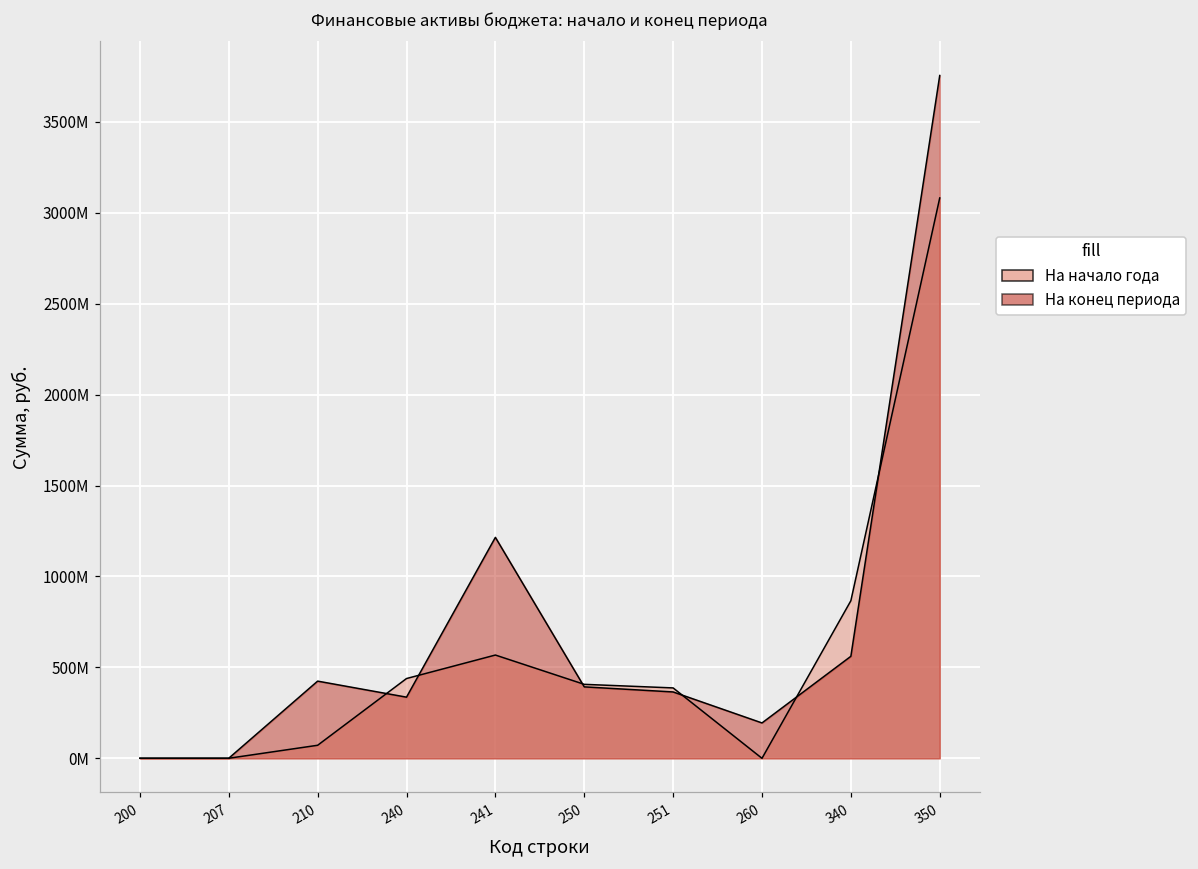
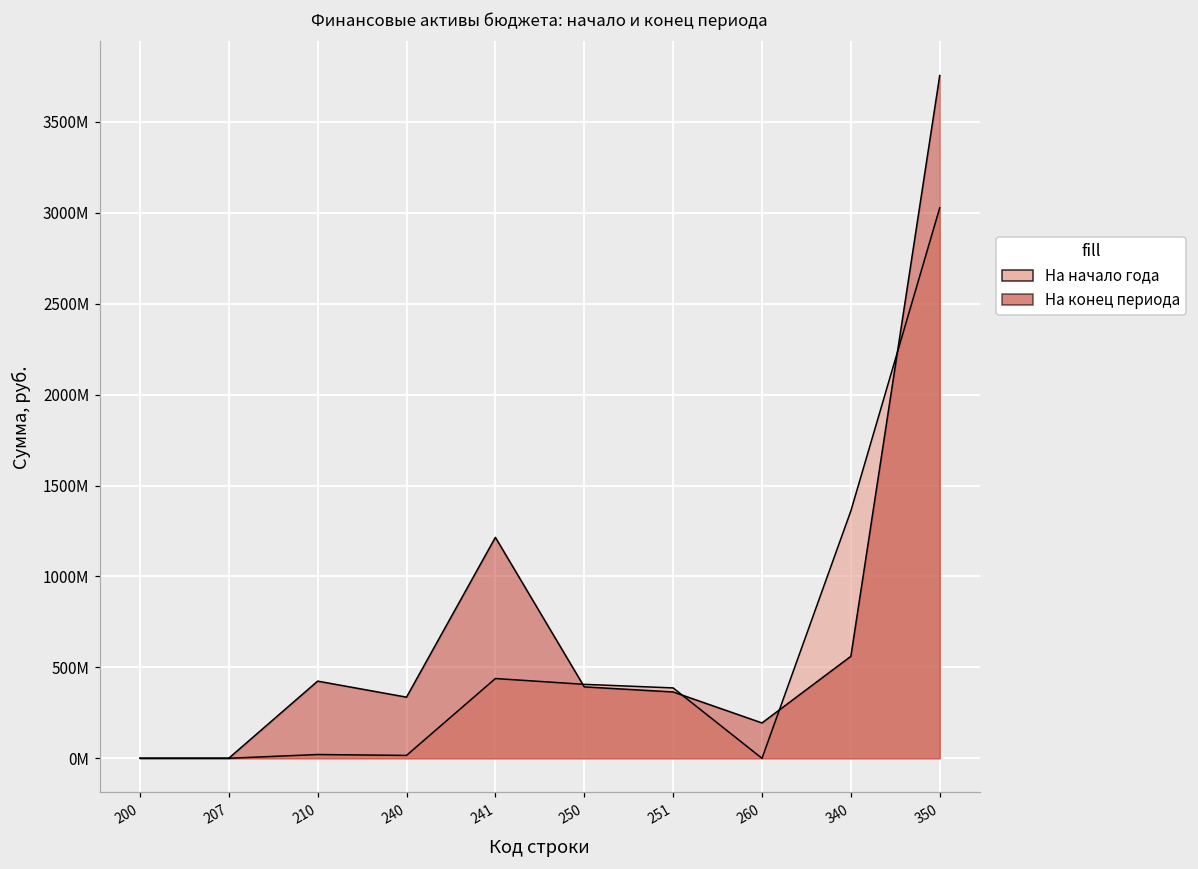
На начало года, 210: 70000000 -> 20000000
На начало года, 240: 440000000 -> 20000000
На начало года, 241: 570000000 -> 440000000
На начало года, 340: 870000000 -> 1360000000
На начало года, 350: 3080000000 -> 3030000000
